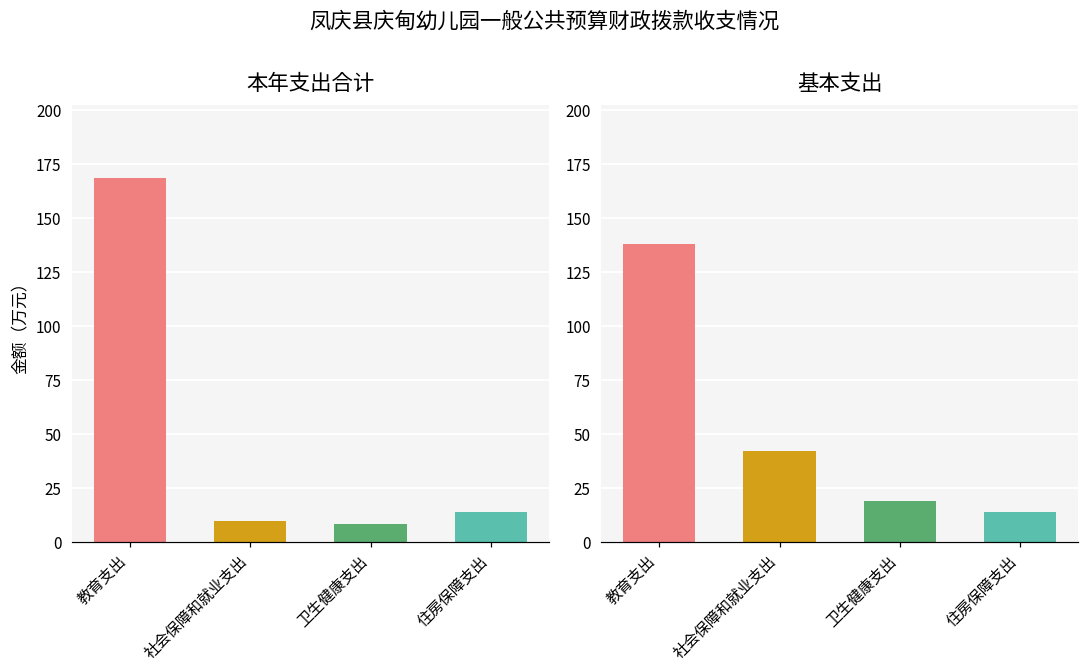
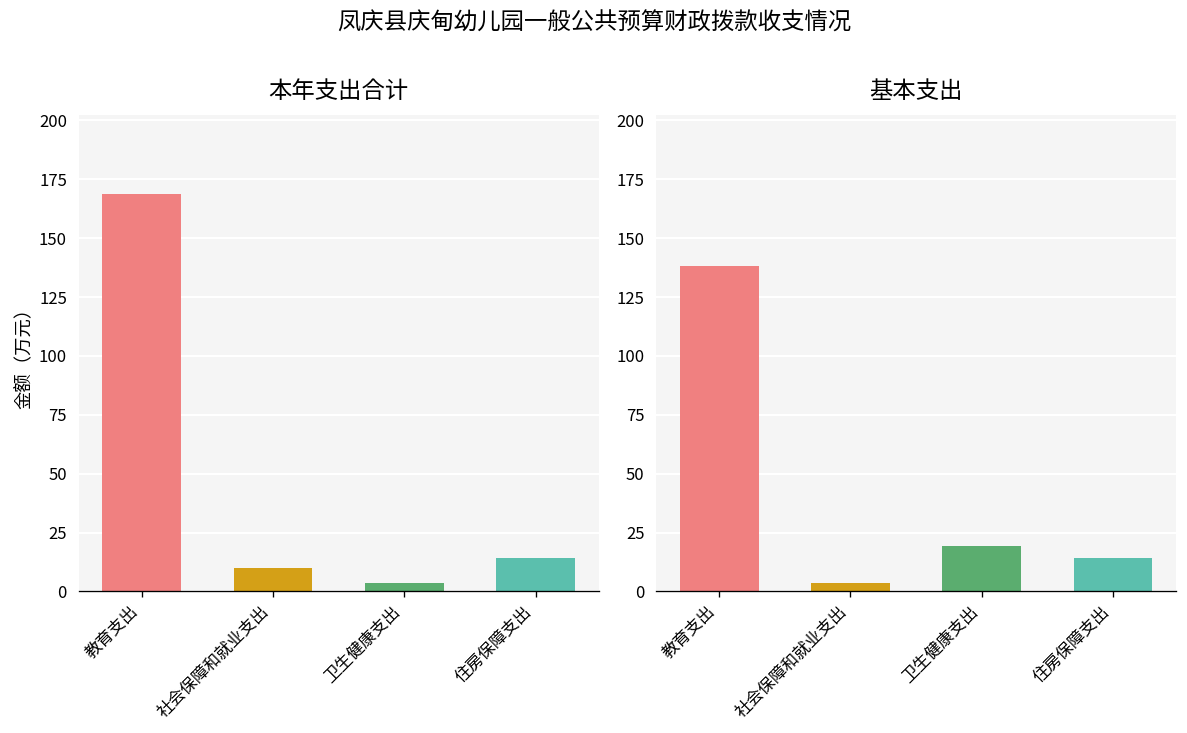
本年支出合计, 卫生健康支出: 8 -> 4
基本支出, 社会保障和就业支出: 42 -> 4
